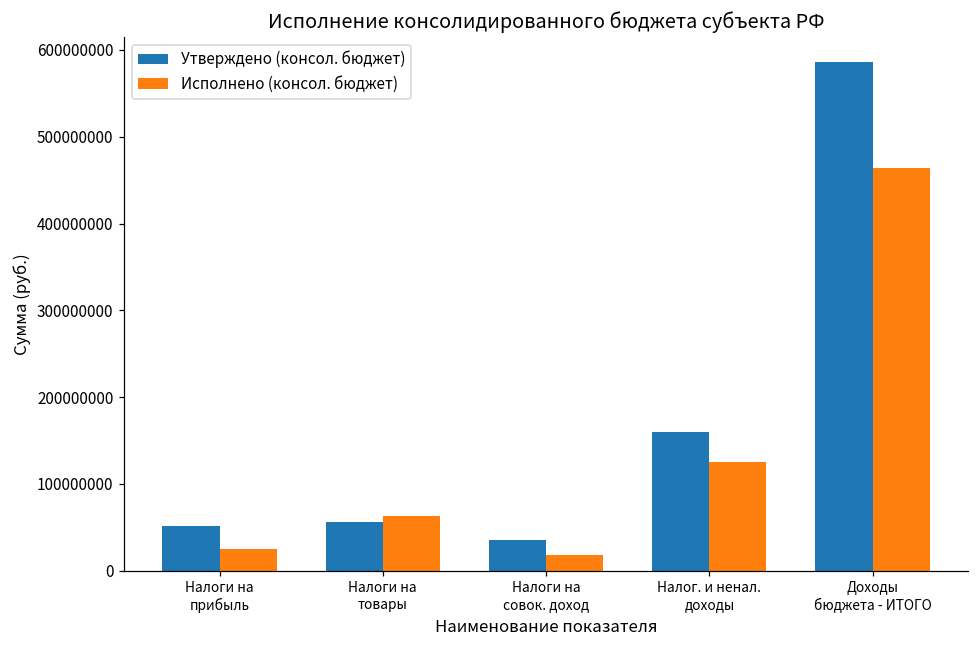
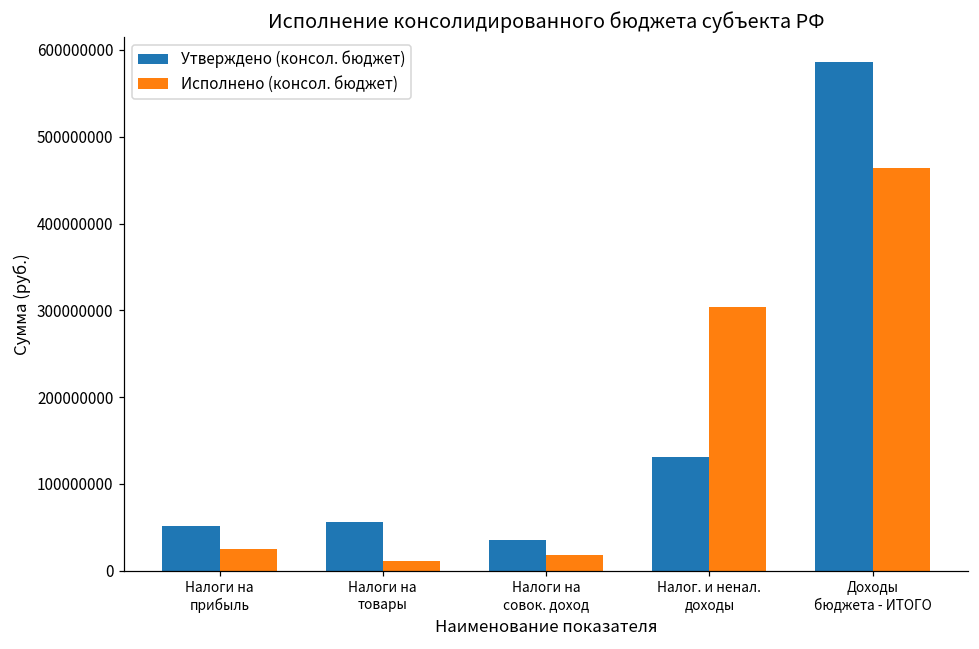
Исполнено (консол. бюджет), Налоги на товары: 60000000 -> 10000000
Утверждено (консол. бюджет), Налог. и ненал. доходы: 160000000 -> 130000000
Исполнено (консол. бюджет), Налог. и ненал. доходы: 130000000 -> 300000000
